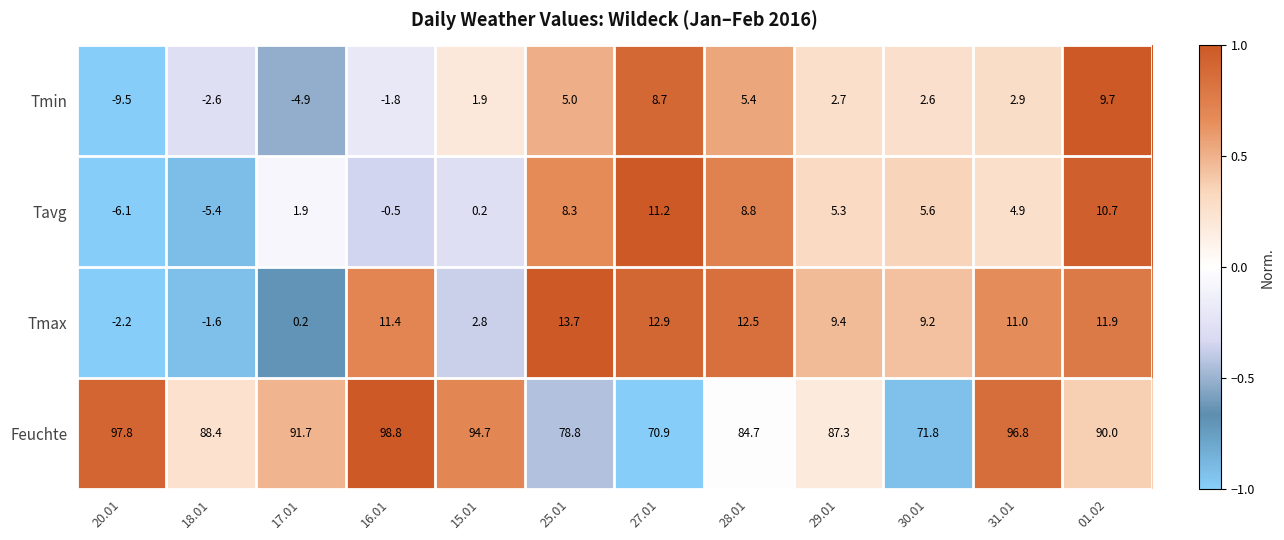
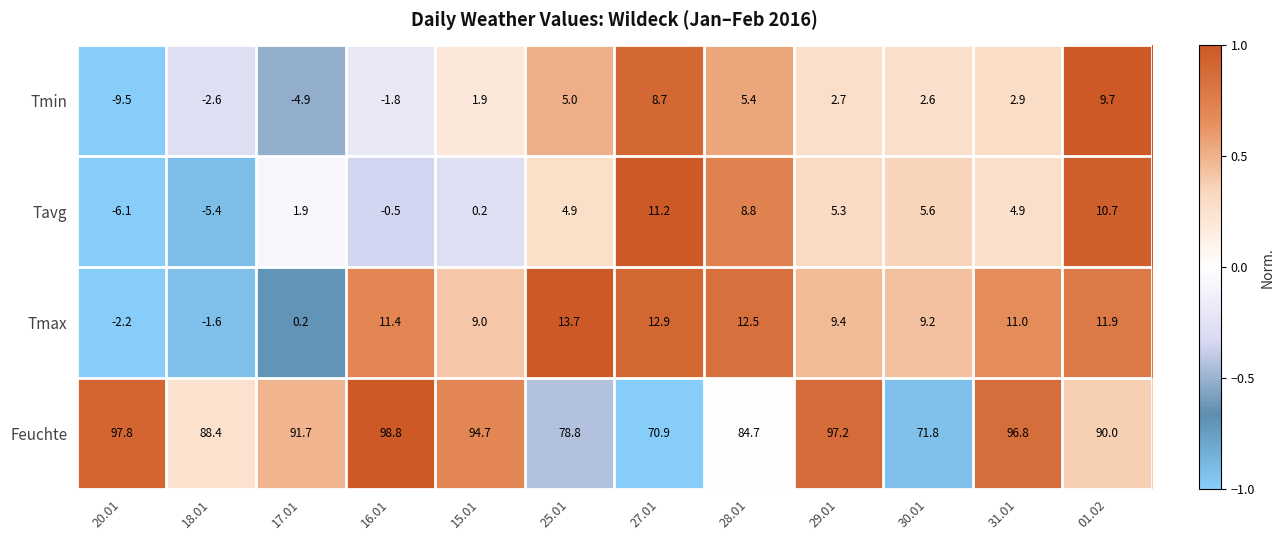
Tavg, 25.01: 8.3 -> 4.9
Tmax, 15.01: 2.8 -> 9.0
Feuchte, 29.01: 87.3 -> 97.2
